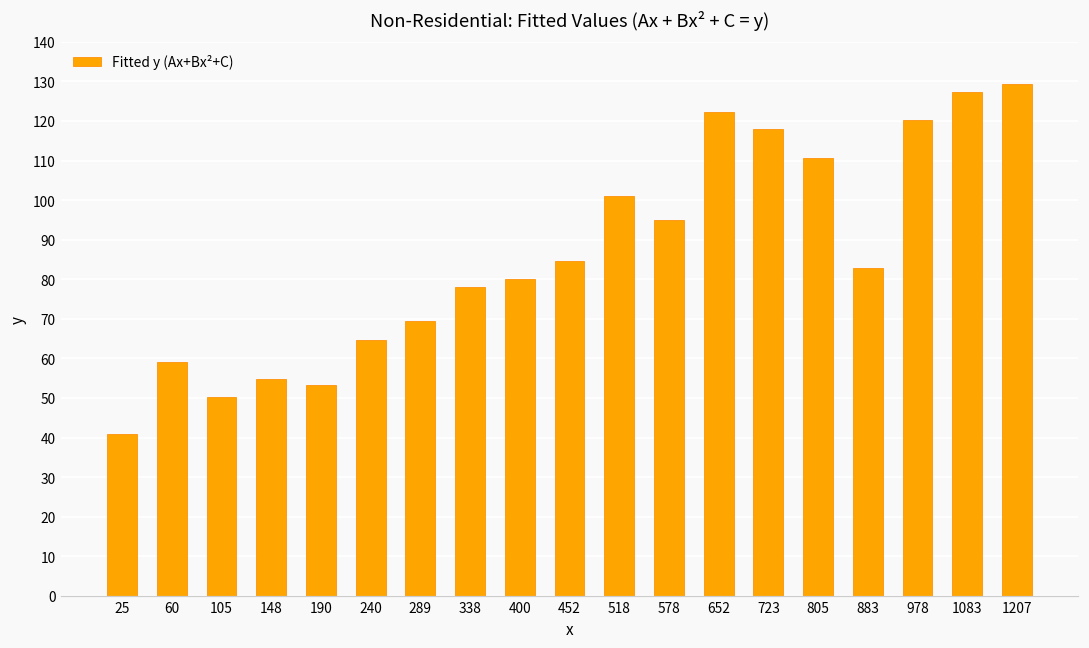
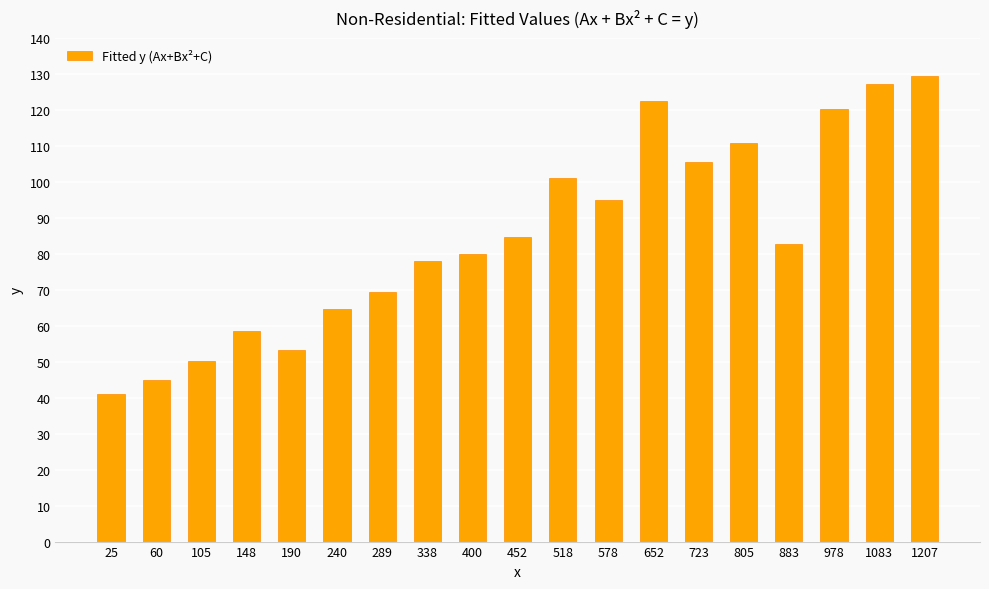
60: 59 -> 45
148: 55 -> 58
723: 118 -> 105
